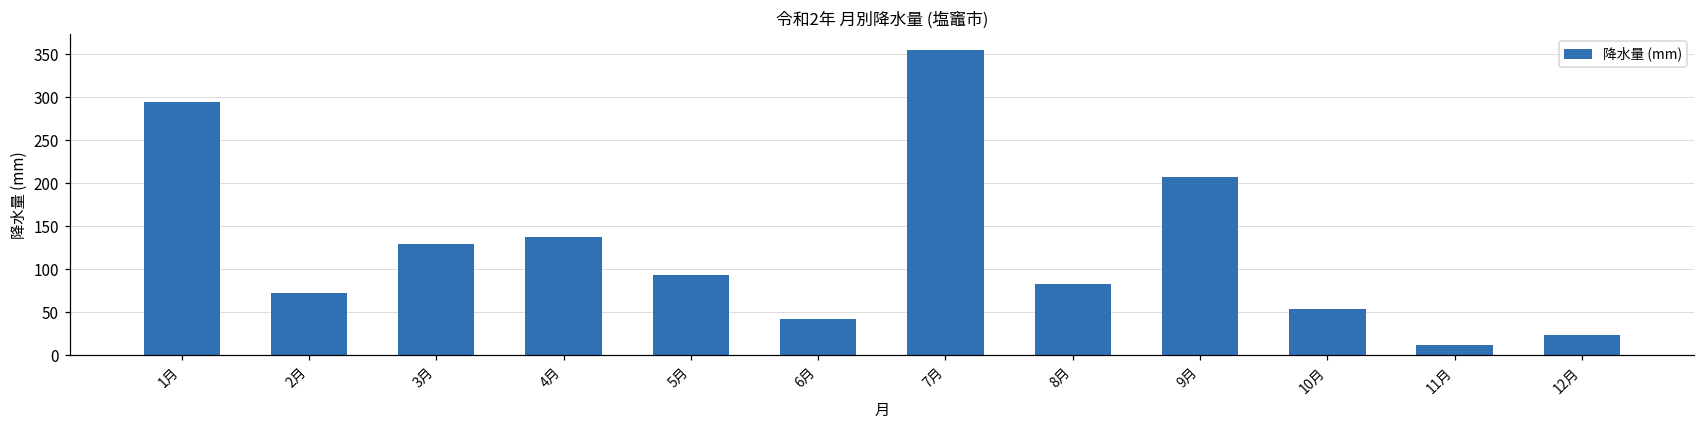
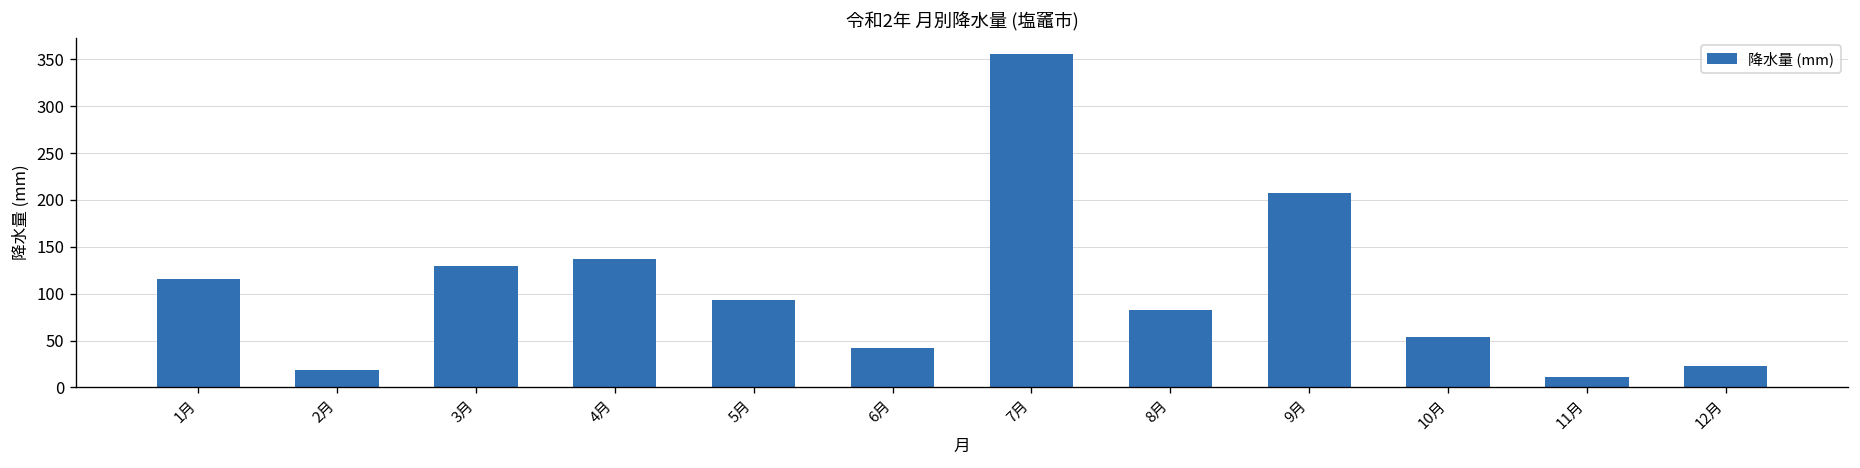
1月: 300 -> 120
2月: 70 -> 20
